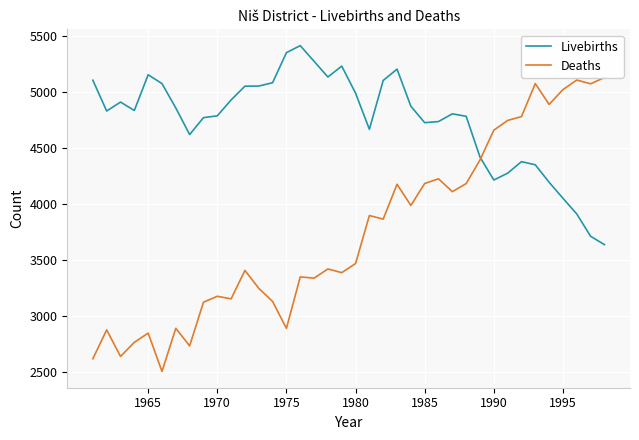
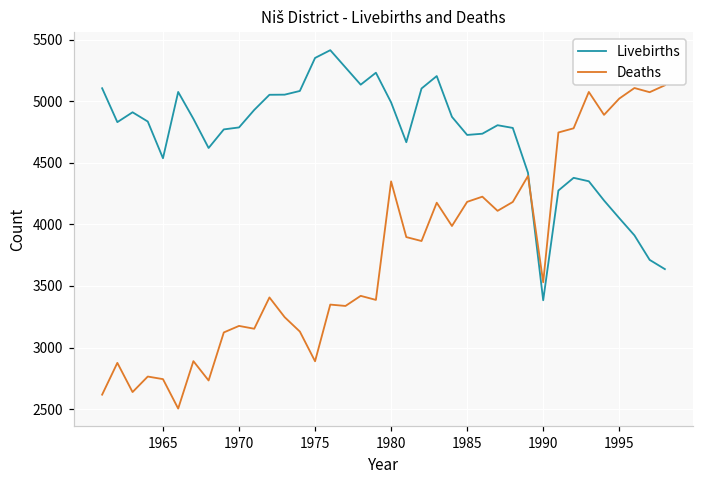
Livebirths, 1965: 5150 -> 4540
Deaths, 1965: 2850 -> 2740
Deaths, 1980: 3470 -> 4350
Livebirths, 1990: 4210 -> 3380
Deaths, 1990: 4660 -> 3530
